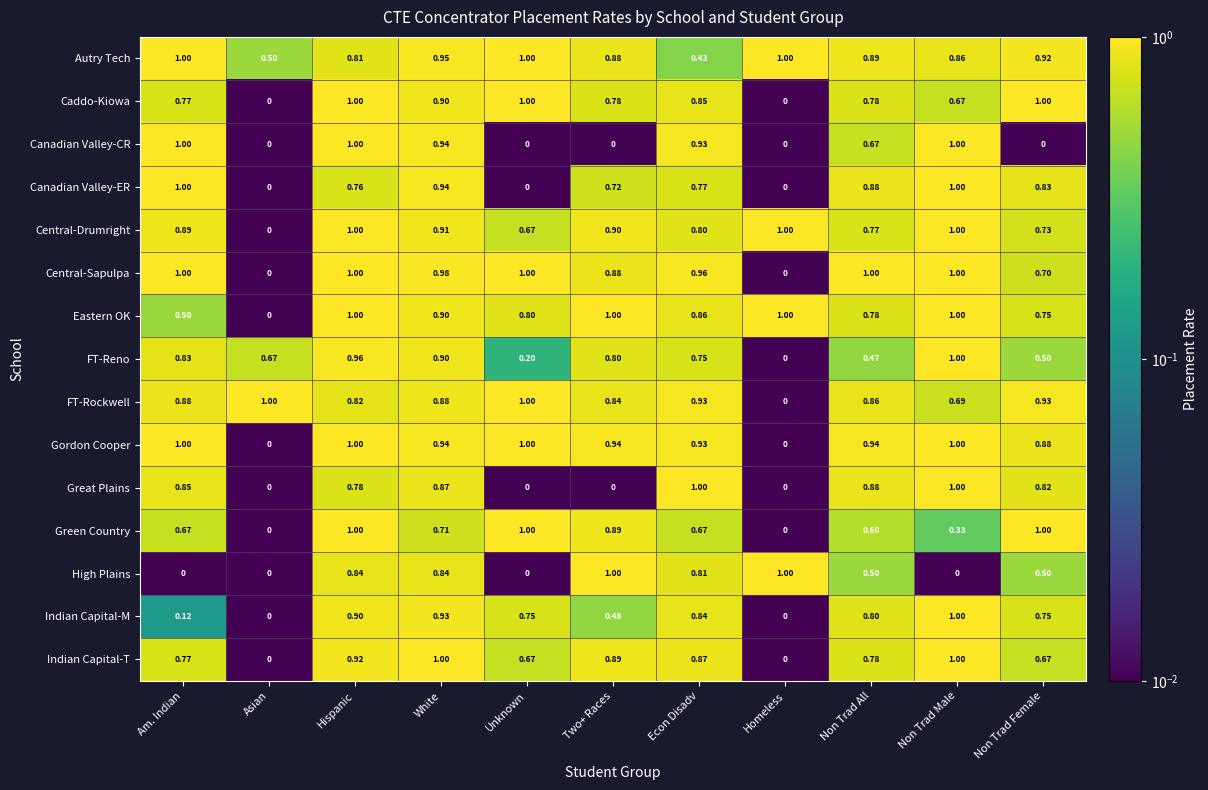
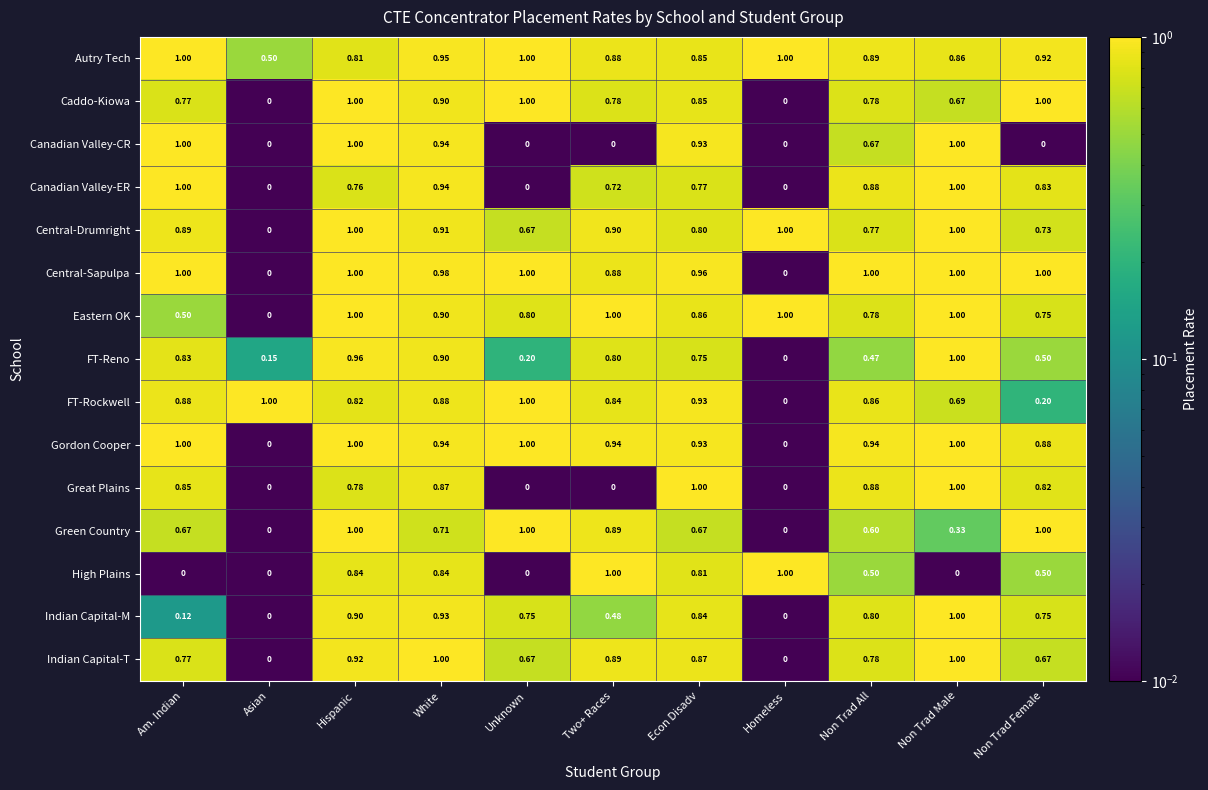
Autry Tech, Econ Disadv: 0.43 -> 0.85
Central-Sapulpa, Non Trad Female: 0.70 -> 1.00
FT-Reno, Asian: 0.67 -> 0.15
FT-Rockwell, Non Trad Female: 0.93 -> 0.20
